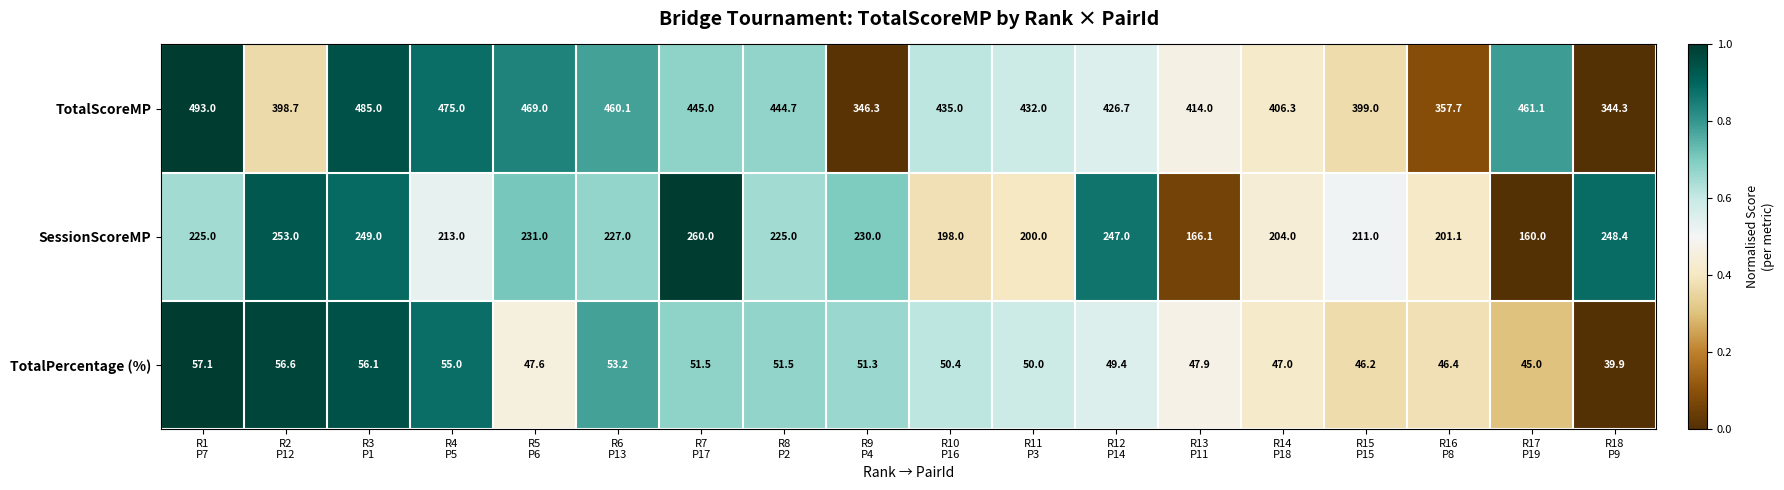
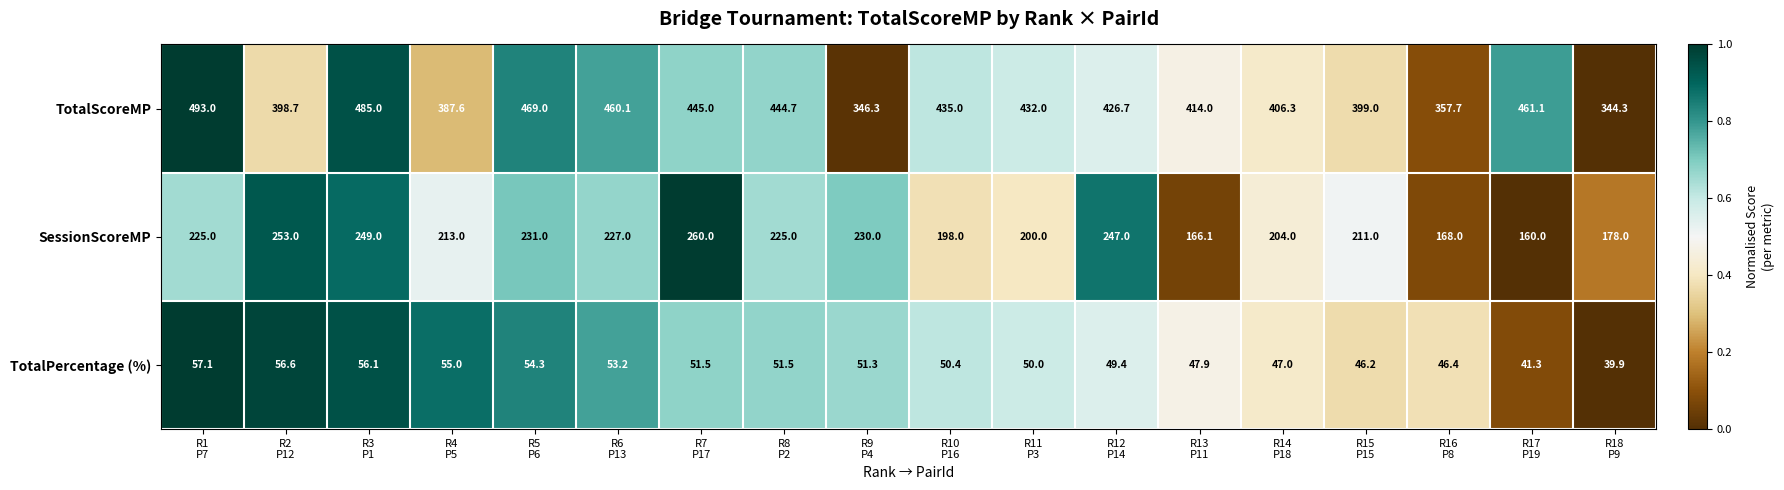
TotalScoreMP, R4 P5: 475.0 -> 387.6
SessionScoreMP, R16 P8: 201.1 -> 168.0
SessionScoreMP, R18 P9: 248.4 -> 178.0
TotalPercentage (%), R5 P6: 47.6 -> 54.3
TotalPercentage (%), R17 P19: 45.0 -> 41.3
